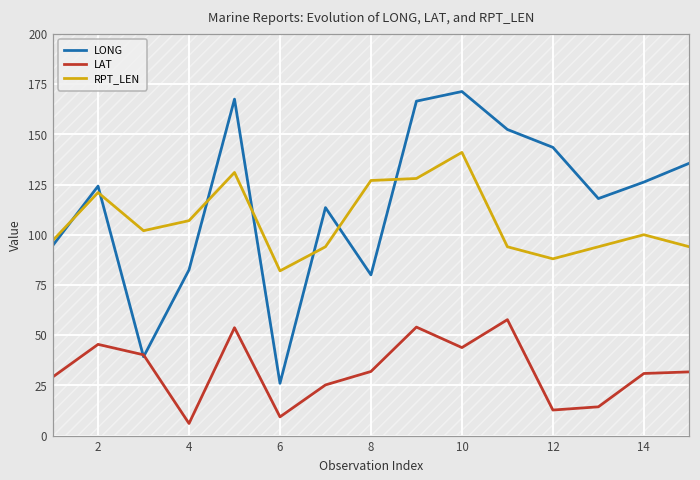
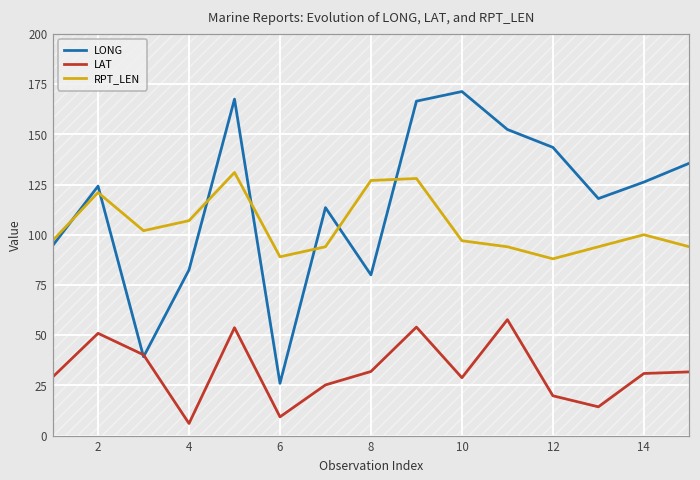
LAT, 2: 45 -> 51
RPT_LEN, 6: 82 -> 89
LAT, 10: 44 -> 29
RPT_LEN, 10: 141 -> 97
LAT, 12: 13 -> 20
